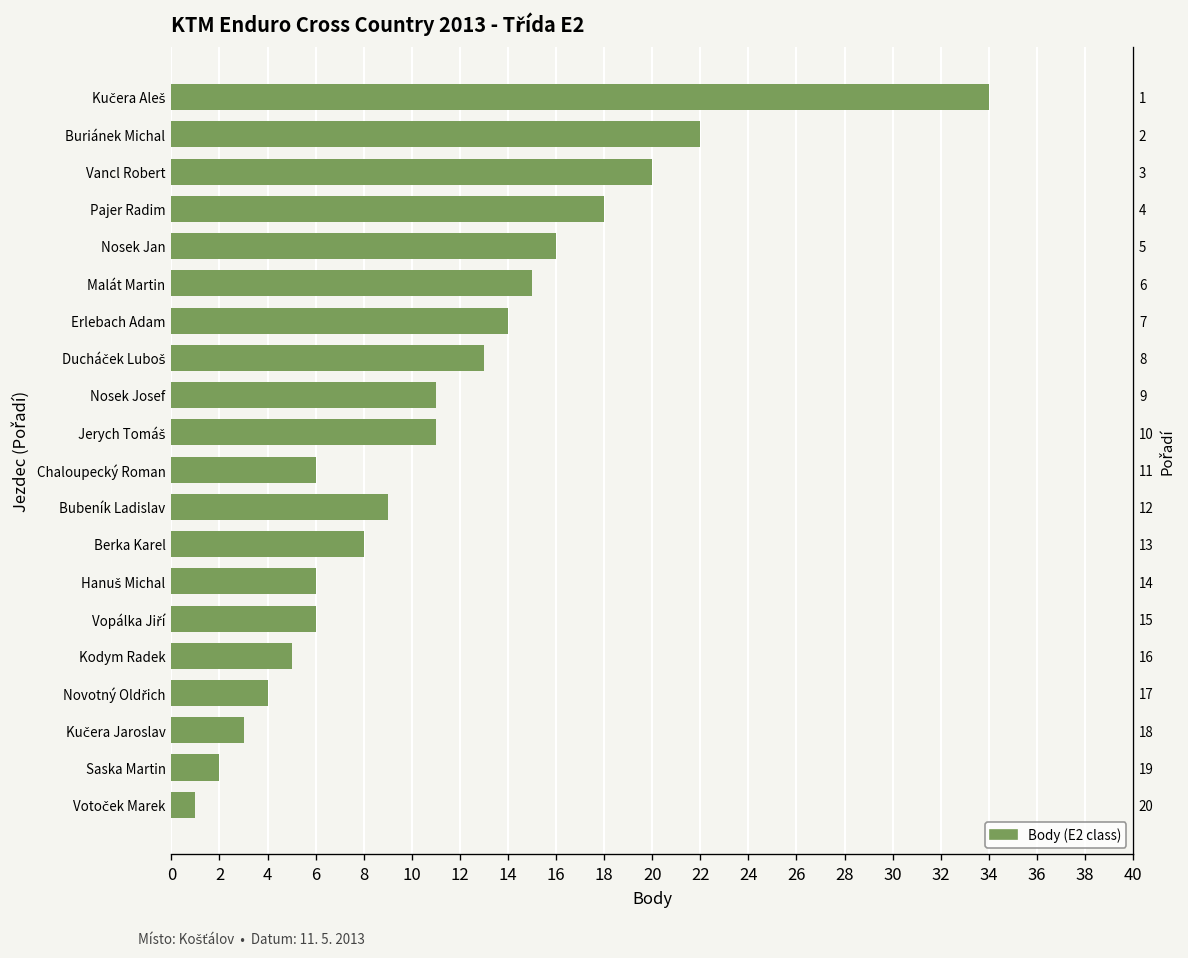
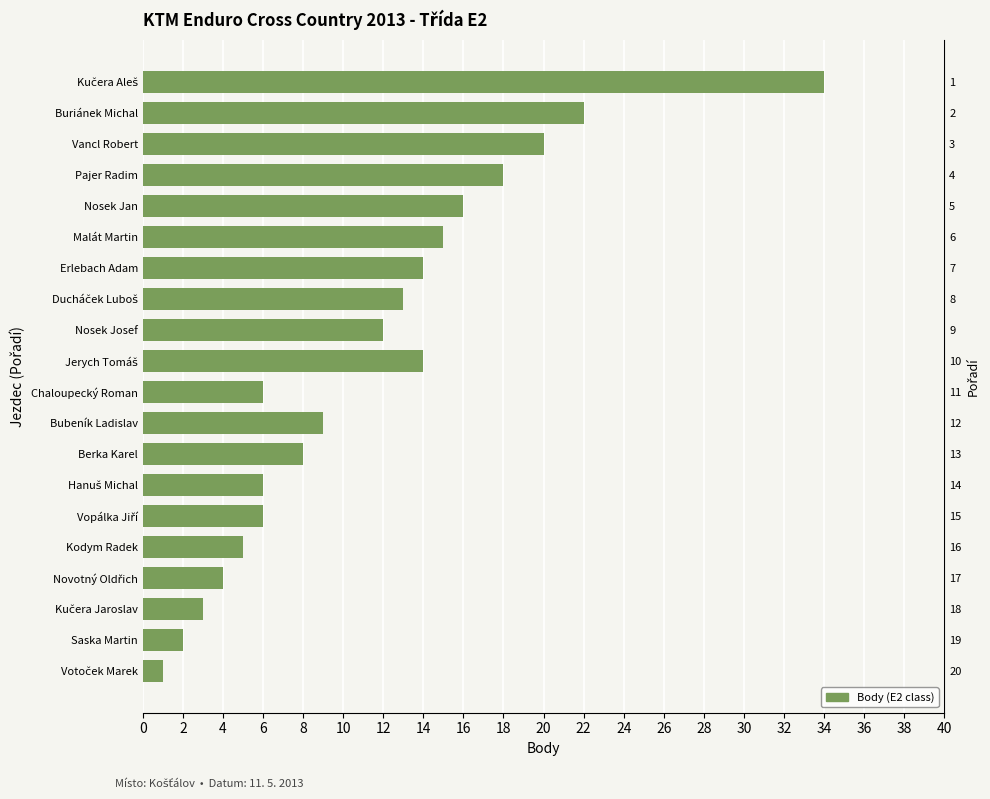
Nosek Josef: 11 -> 12
Jerych Tomáš: 11 -> 14
